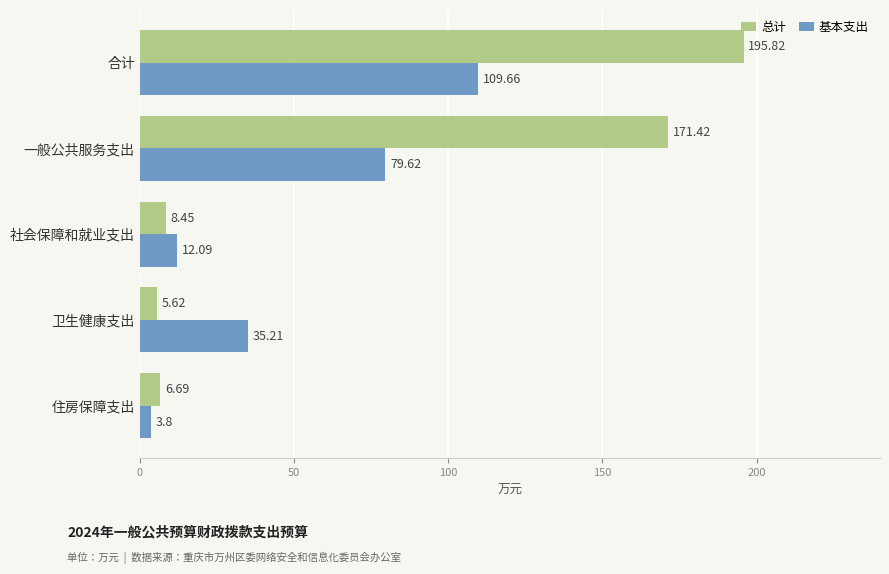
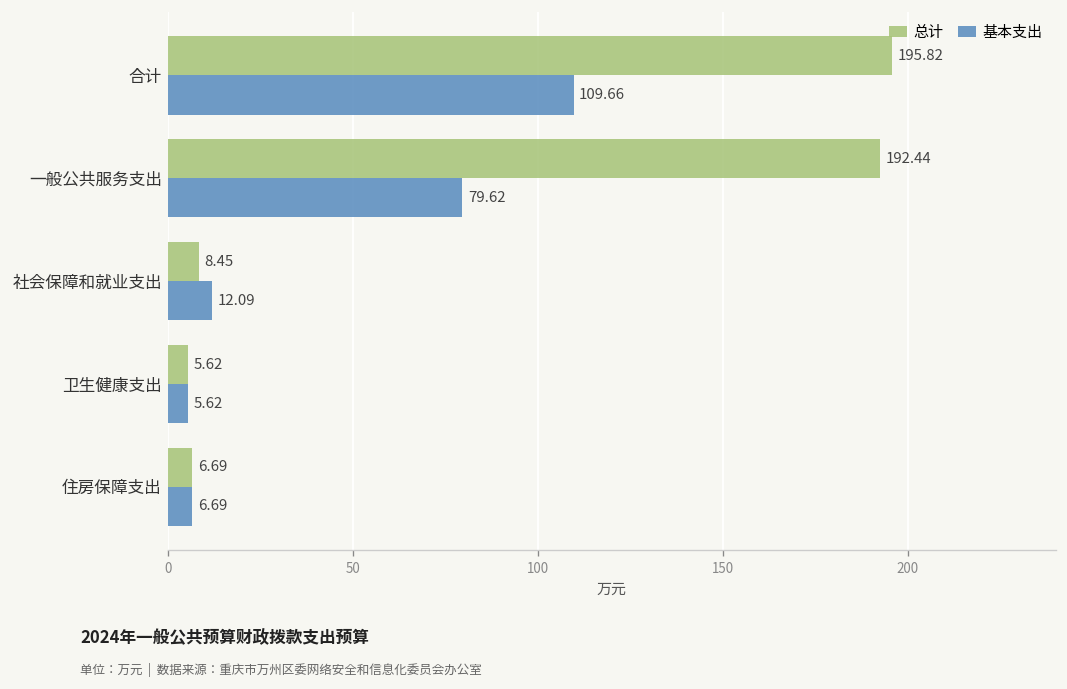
总计, 一般公共服务支出: 171.42 -> 192.44
基本支出, 卫生健康支出: 35.21 -> 5.62
基本支出, 住房保障支出: 3.8 -> 6.69
